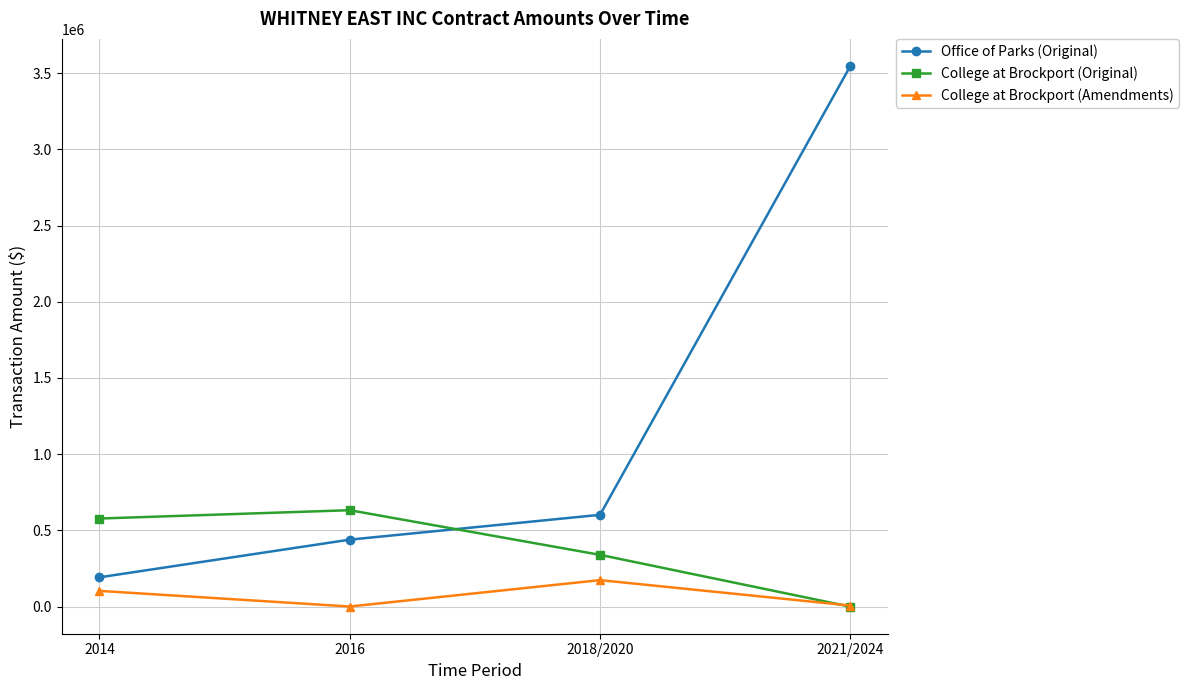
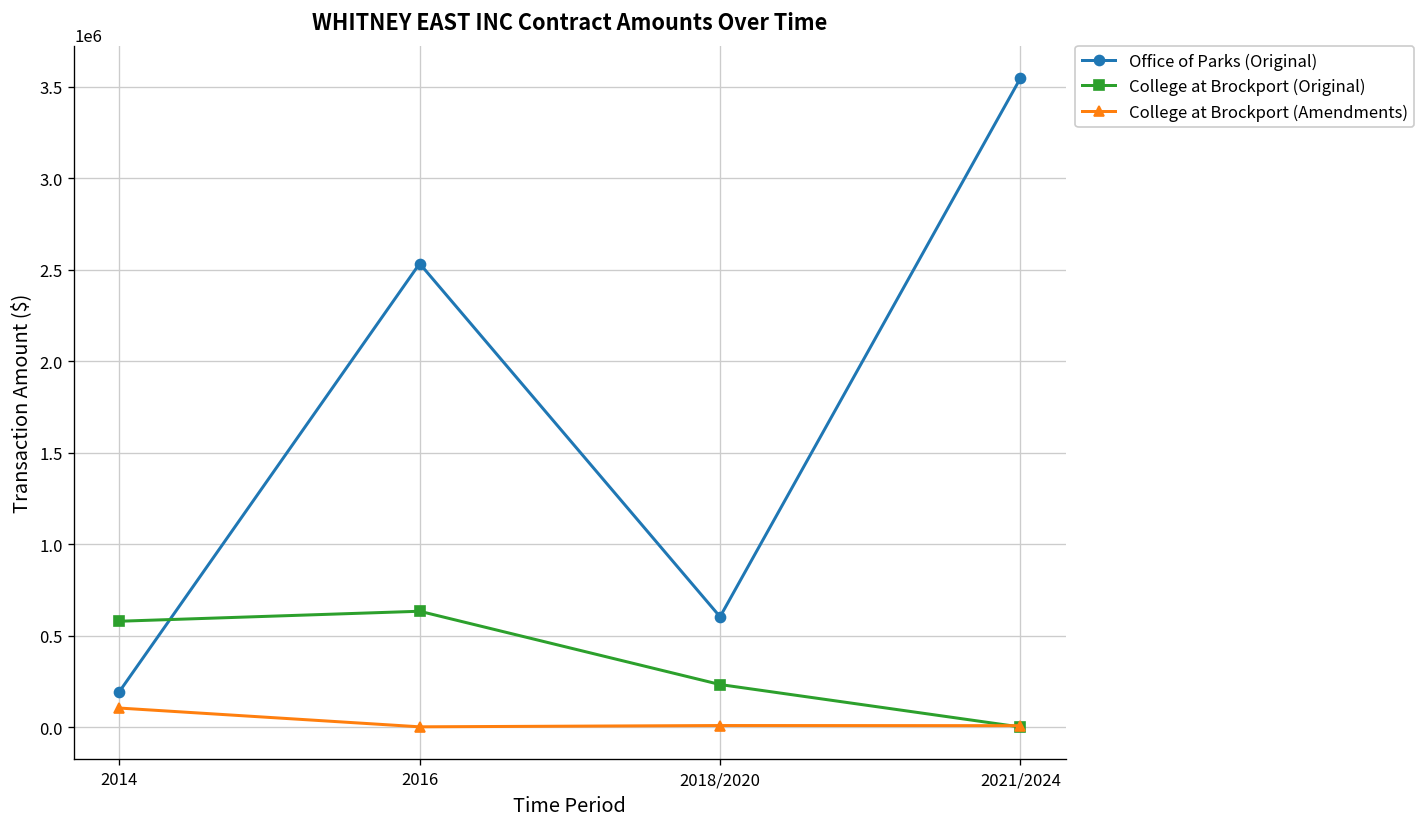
Office of Parks (Original), 2016: 440000 -> 2530000
College at Brockport (Original), 2018/2020: 340000 -> 230000
College at Brockport (Amendments), 2018/2020: 170000 -> 10000
